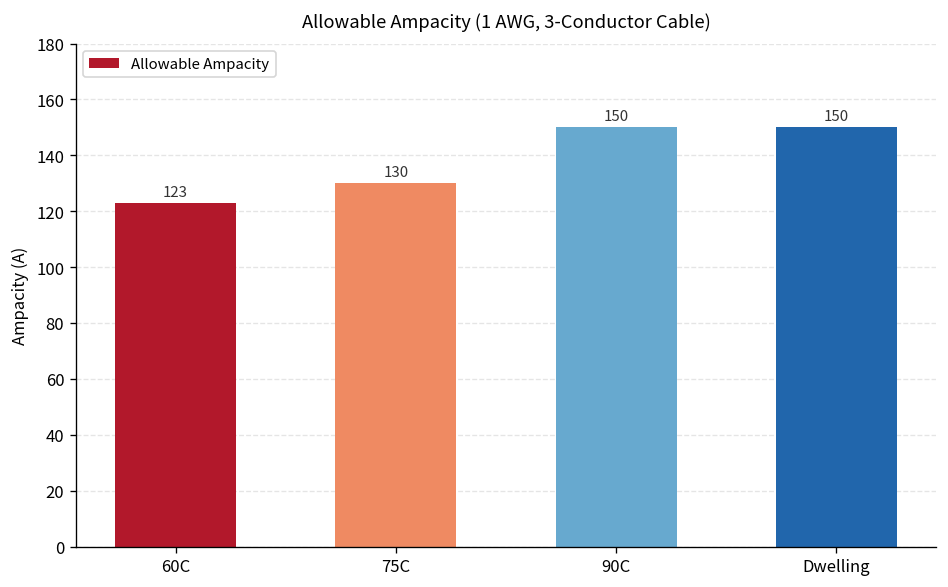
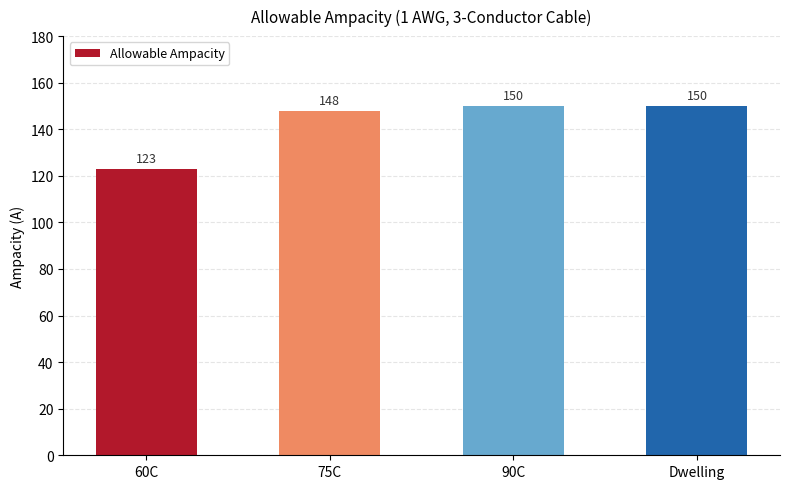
75C: 130 -> 148
